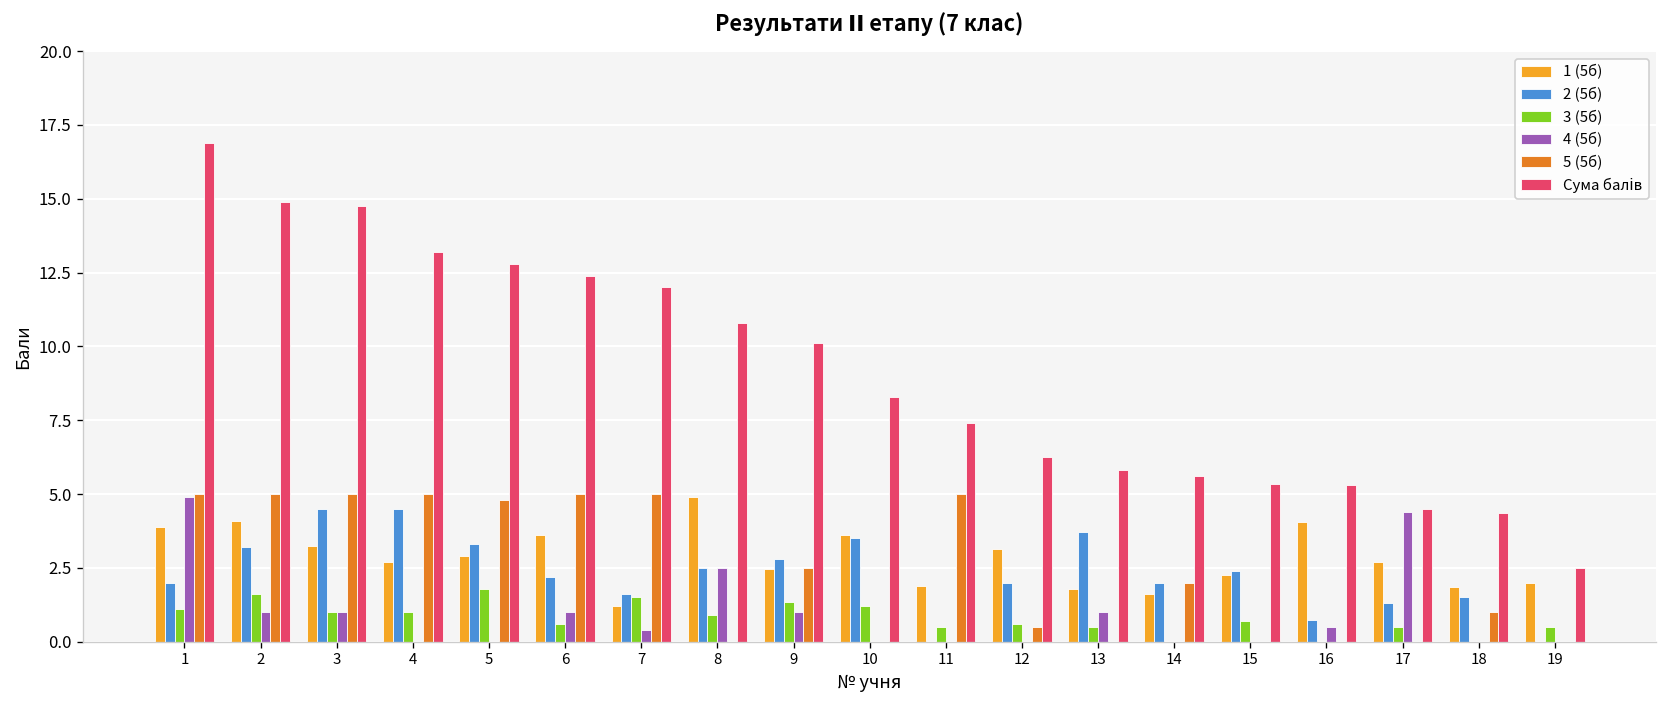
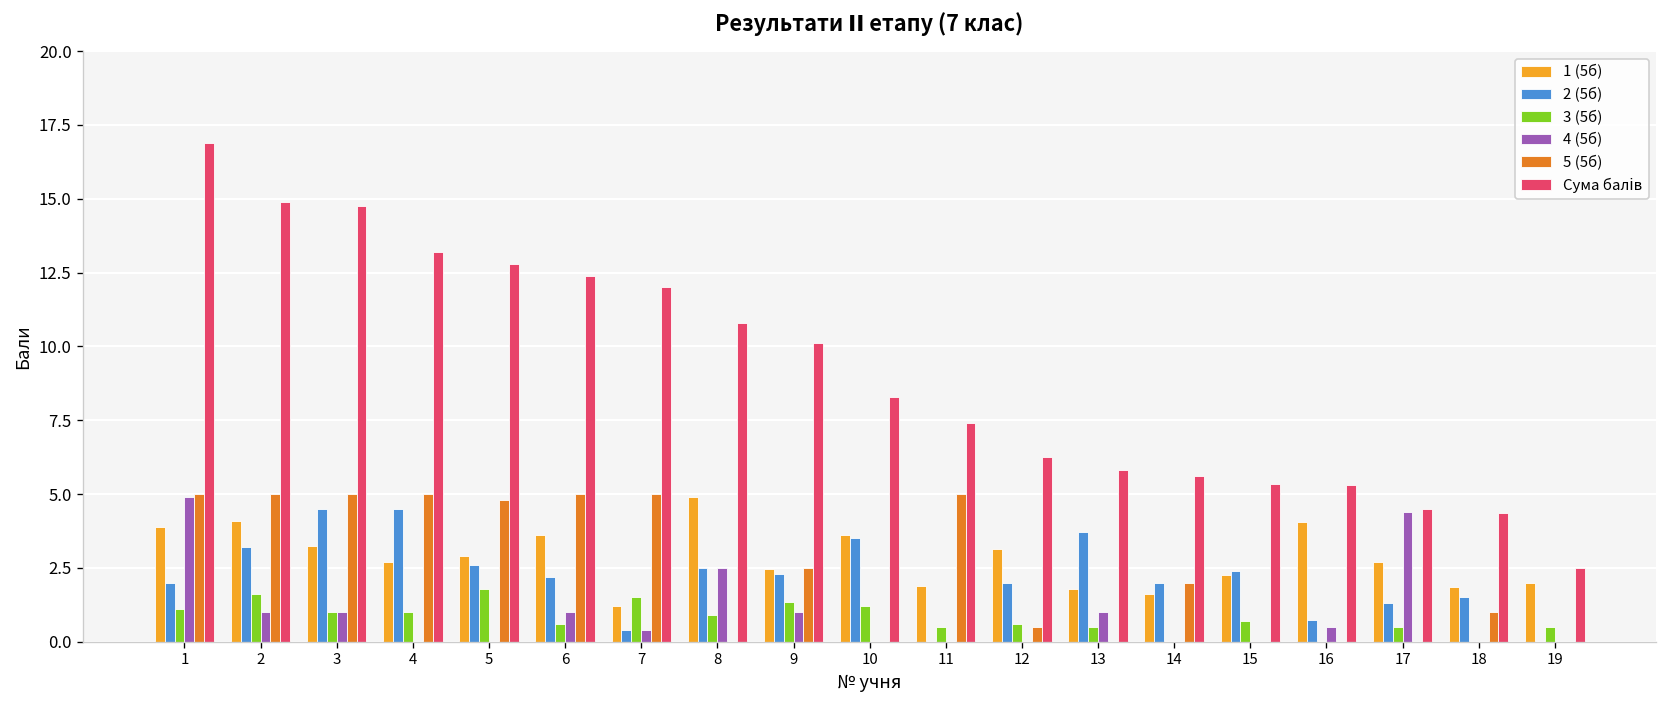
2 (5б), 5: 3.3 -> 2.6
2 (5б), 7: 1.6 -> 0.4
2 (5б), 9: 2.8 -> 2.3
